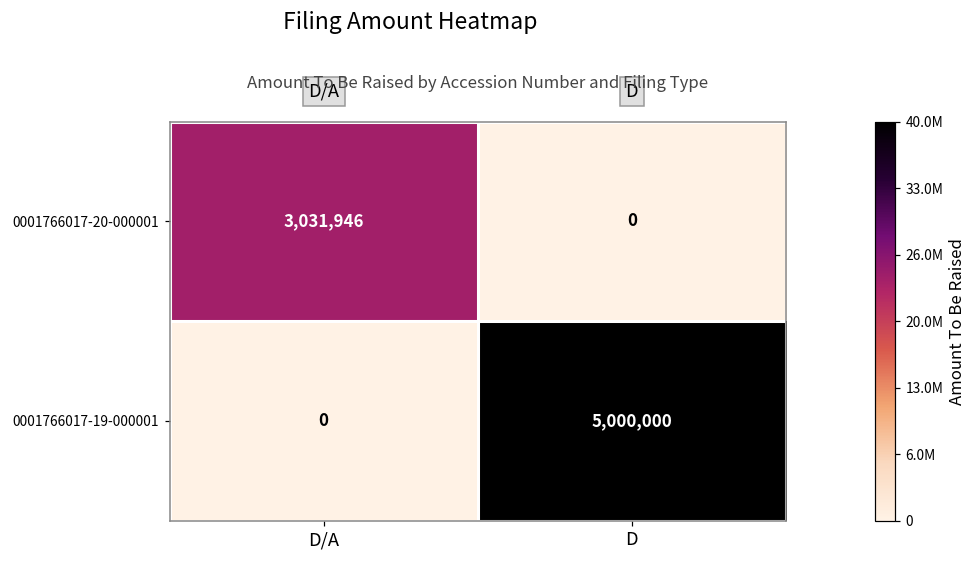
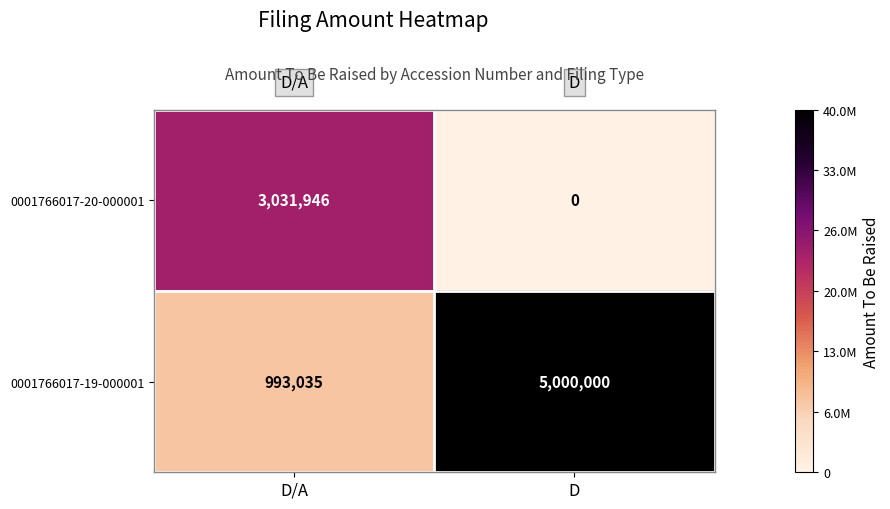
0001766017-19-000001, D/A: 0 -> 993,035
